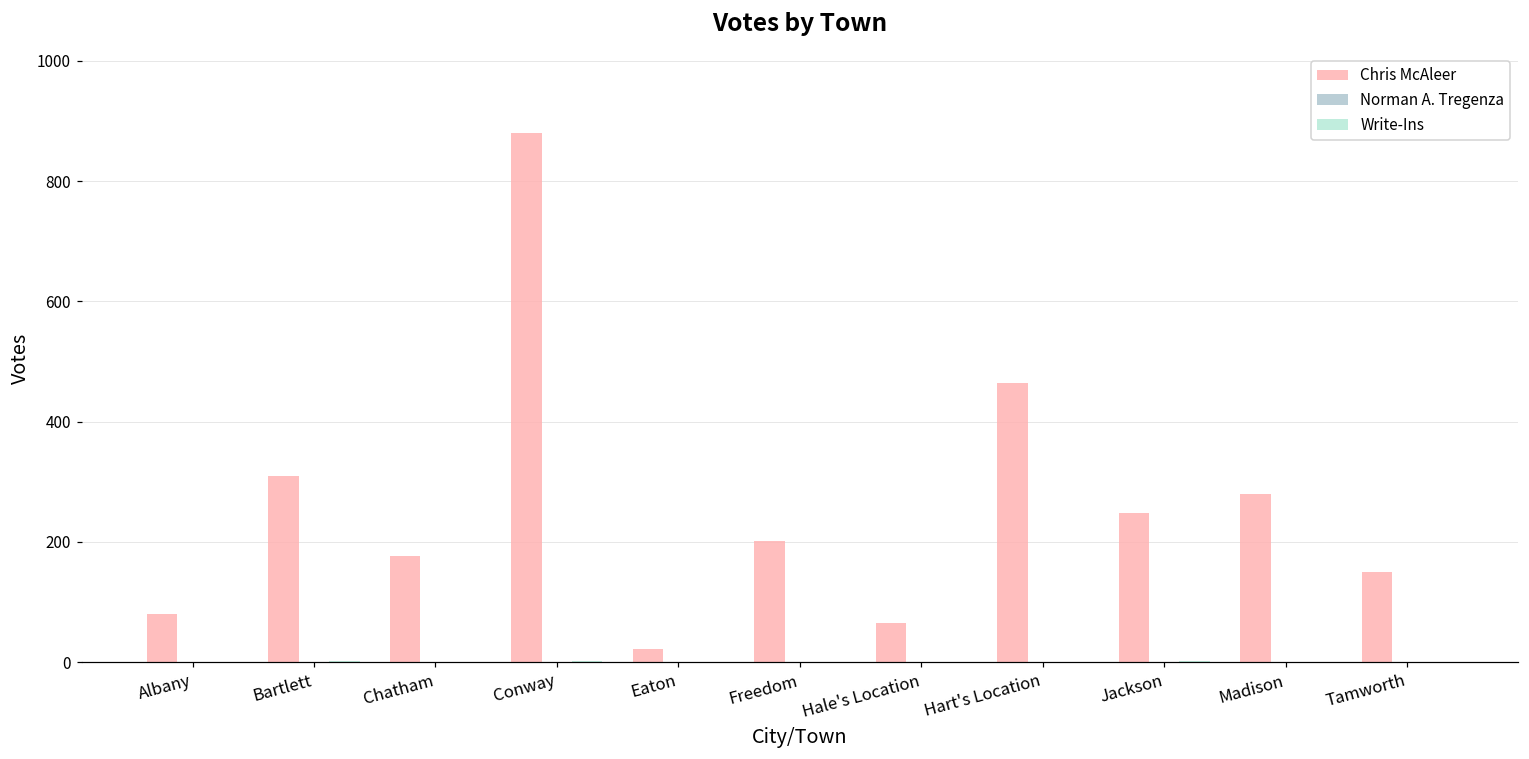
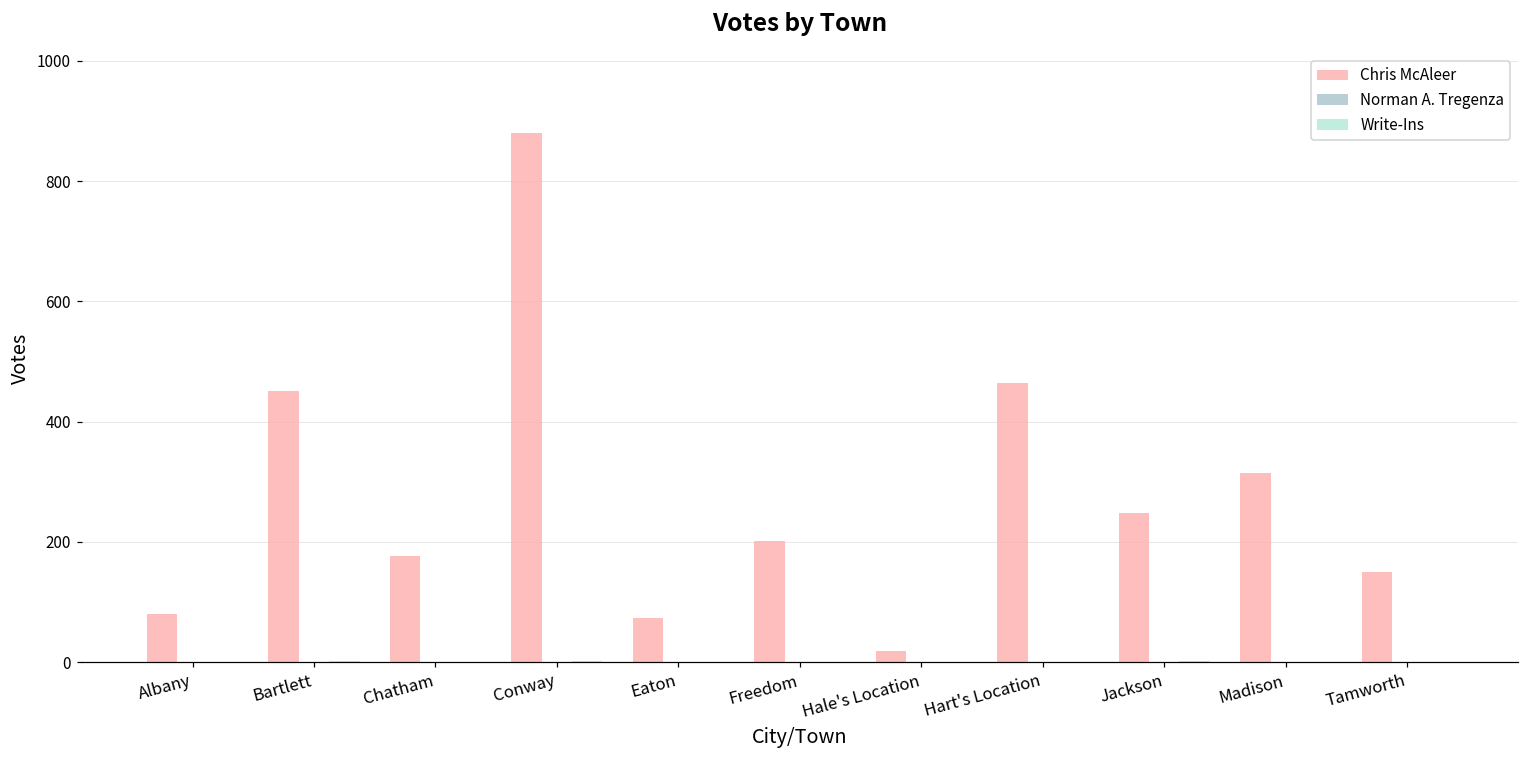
Chris McAleer, Bartlett: 310 -> 450
Chris McAleer, Eaton: 20 -> 70
Chris McAleer, Hale's Location: 70 -> 20
Chris McAleer, Madison: 280 -> 310
